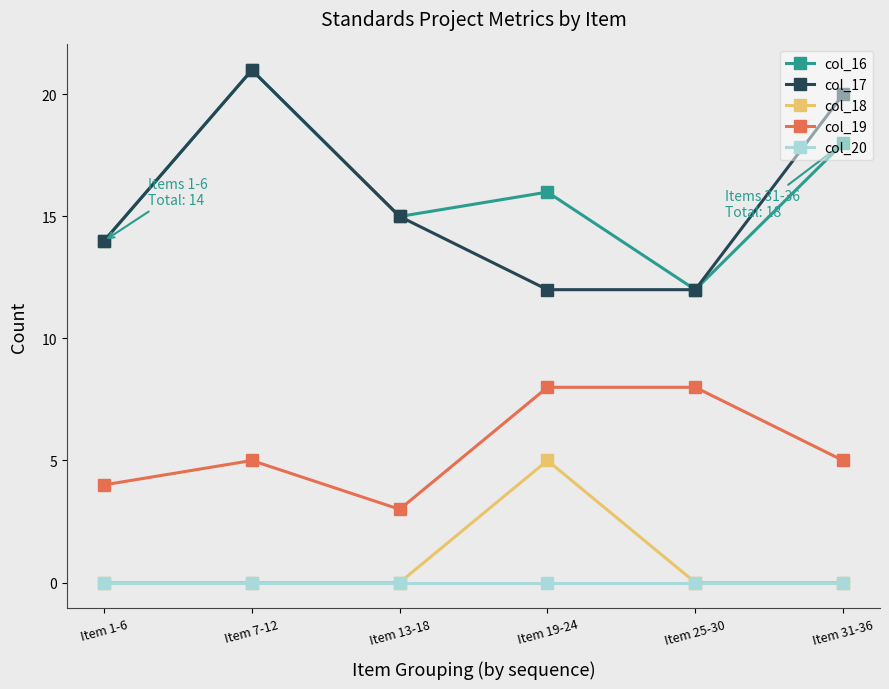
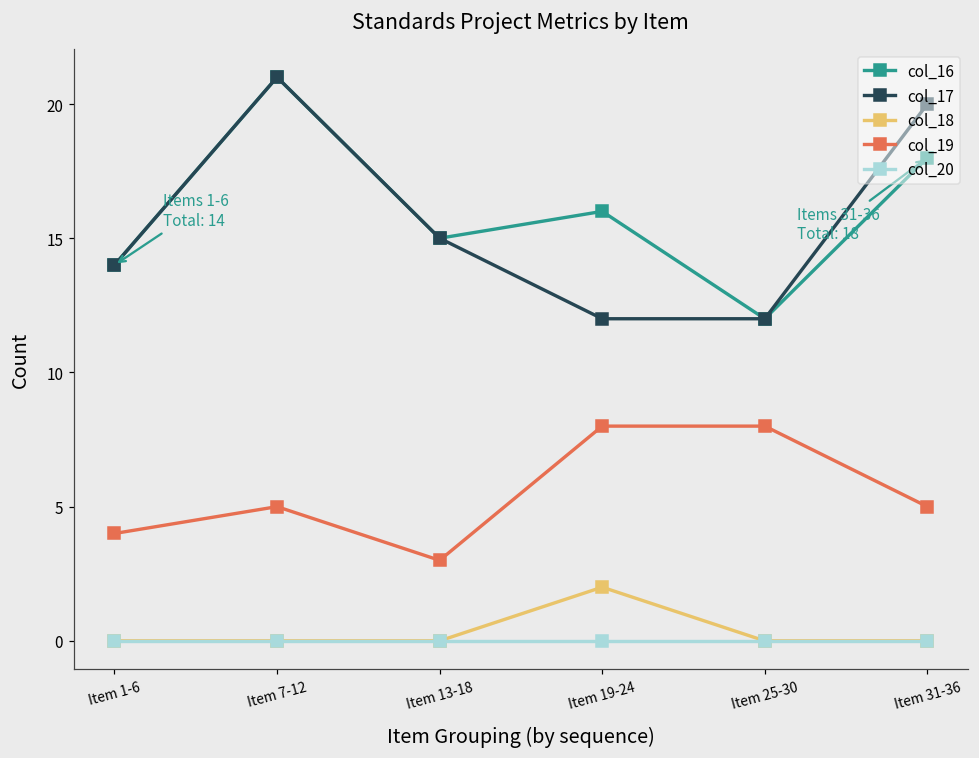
col_18, Item 19-24: 5 -> 2
